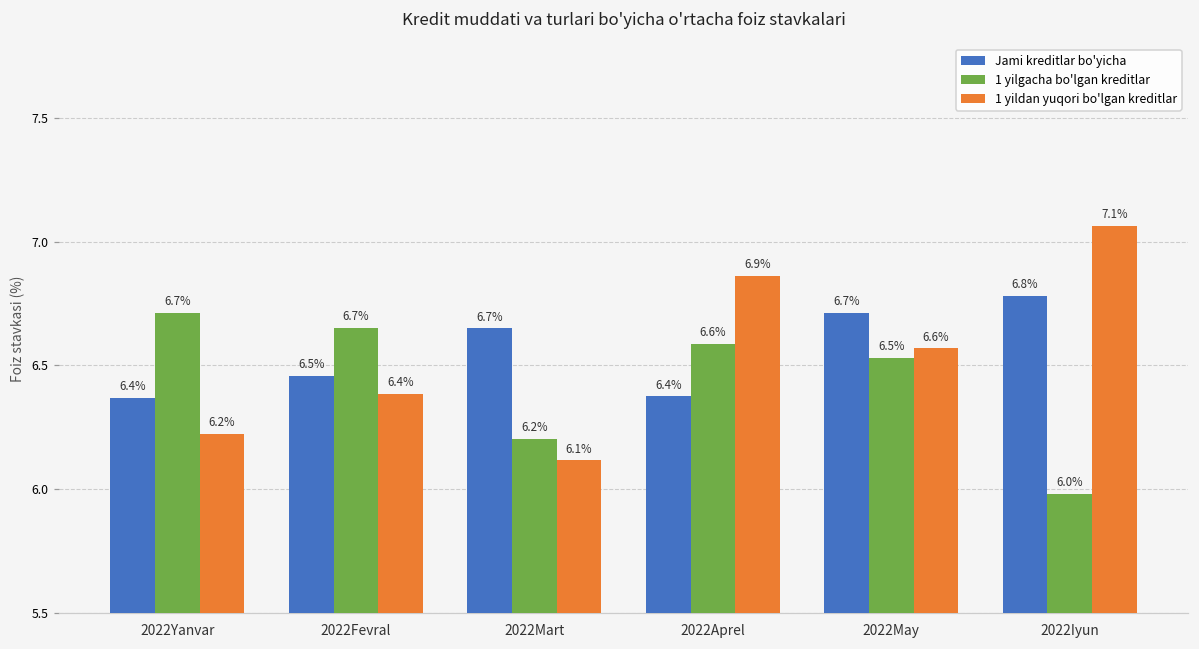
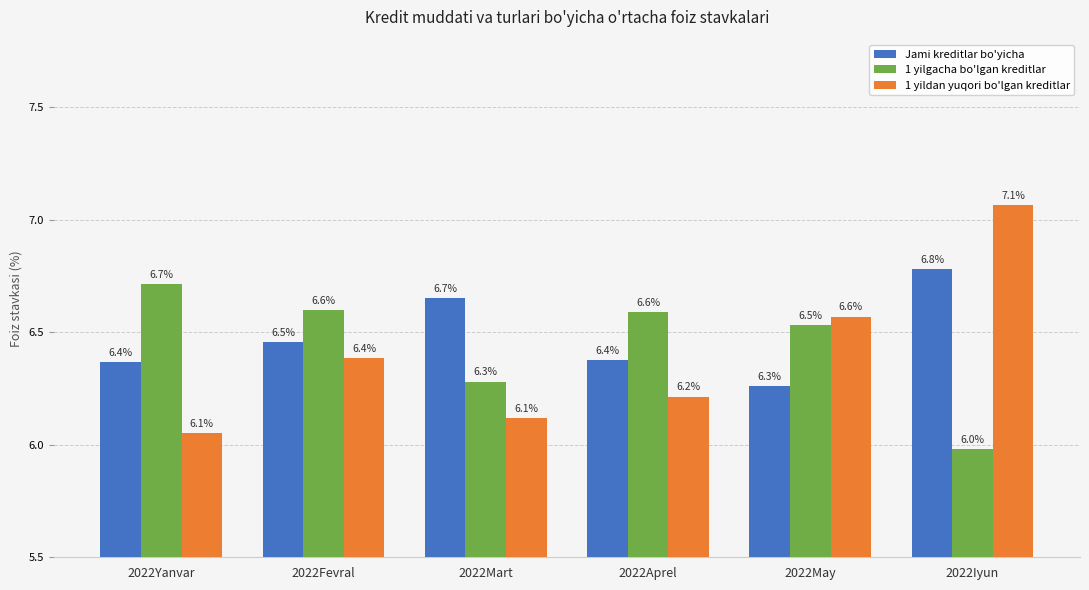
1 yildan yuqori bo'lgan kreditlar, 2022Yanvar: 6.2% -> 6.1%
1 yilgacha bo'lgan kreditlar, 2022Fevral: 6.7% -> 6.6%
1 yilgacha bo'lgan kreditlar, 2022Mart: 6.2% -> 6.3%
1 yildan yuqori bo'lgan kreditlar, 2022Aprel: 6.9% -> 6.2%
Jami kreditlar bo'yicha, 2022May: 6.7% -> 6.3%
